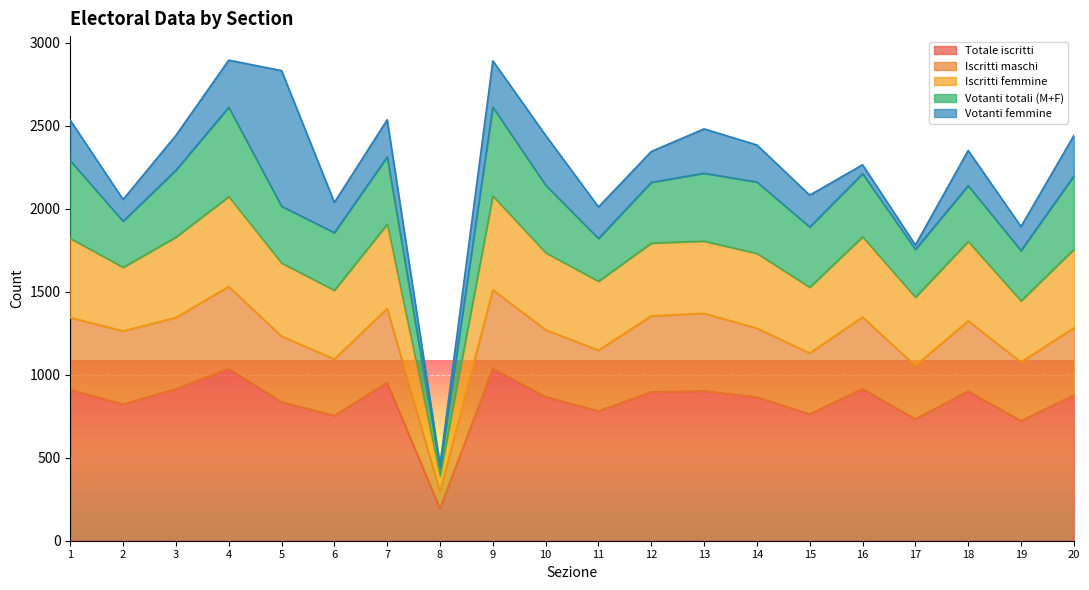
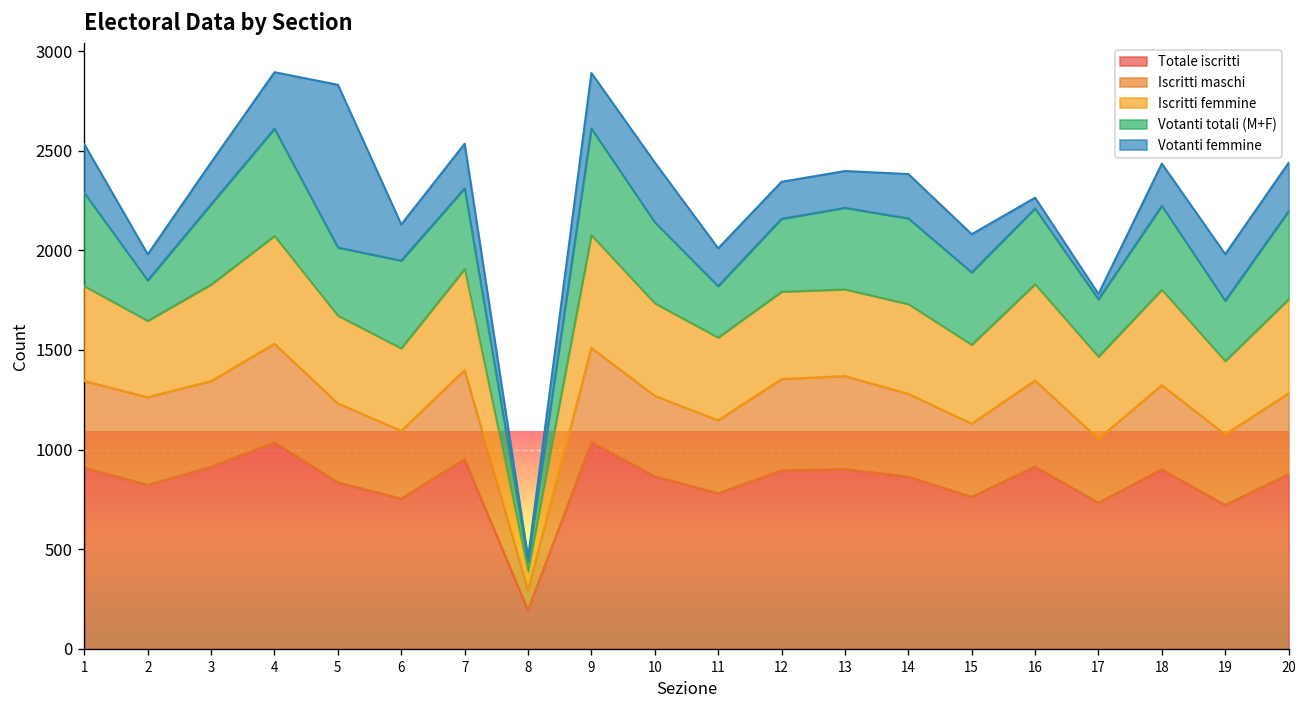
Votanti totali (M+F), 2: 280 -> 200
Votanti totali (M+F), 6: 350 -> 440
Votanti femmine, 13: 270 -> 190
Votanti totali (M+F), 18: 340 -> 420
Votanti femmine, 19: 150 -> 230
